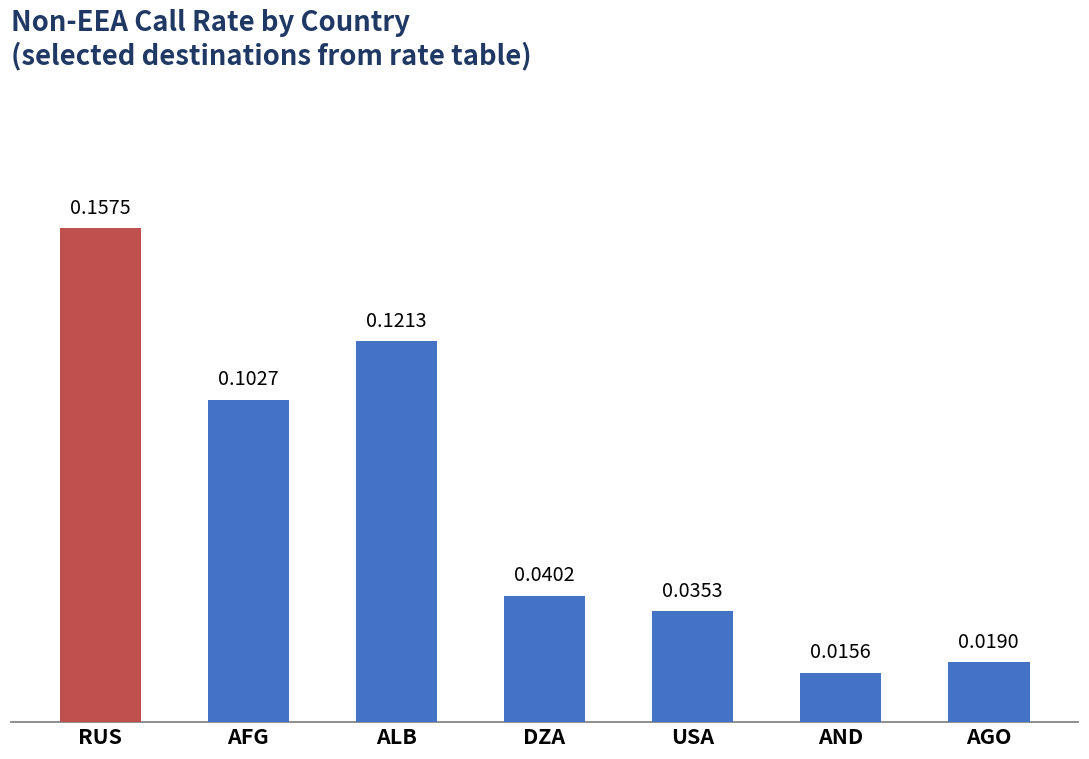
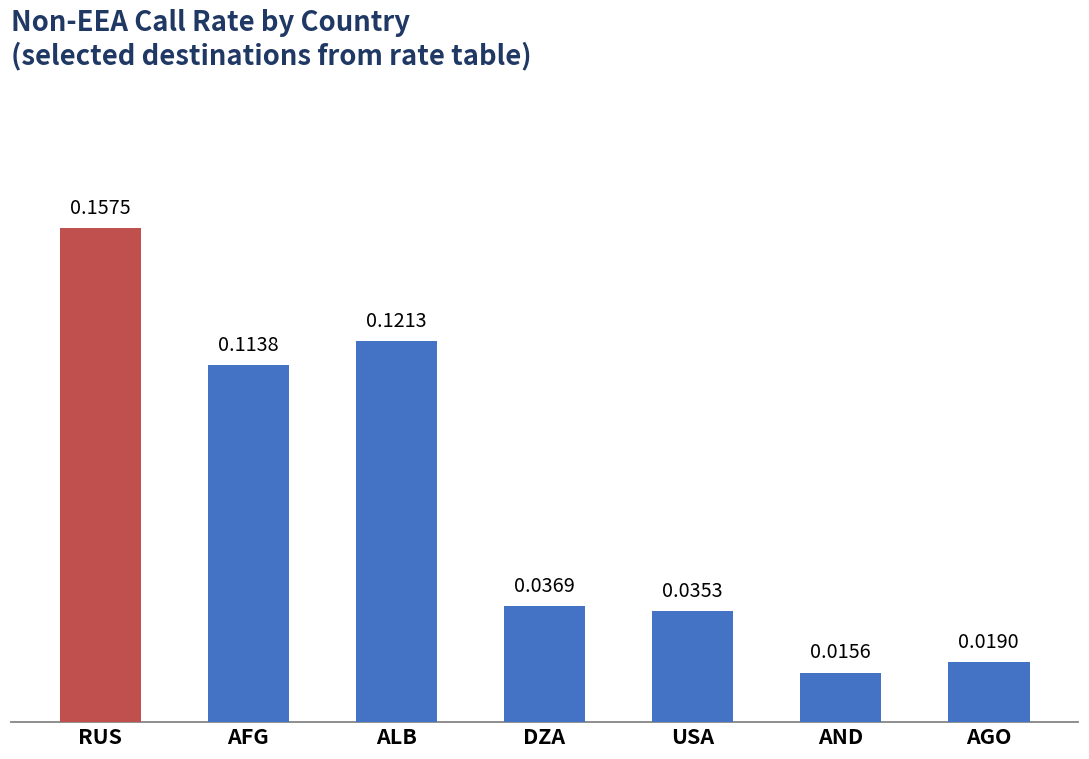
AFG: 0.1027 -> 0.1138
DZA: 0.0402 -> 0.0369
